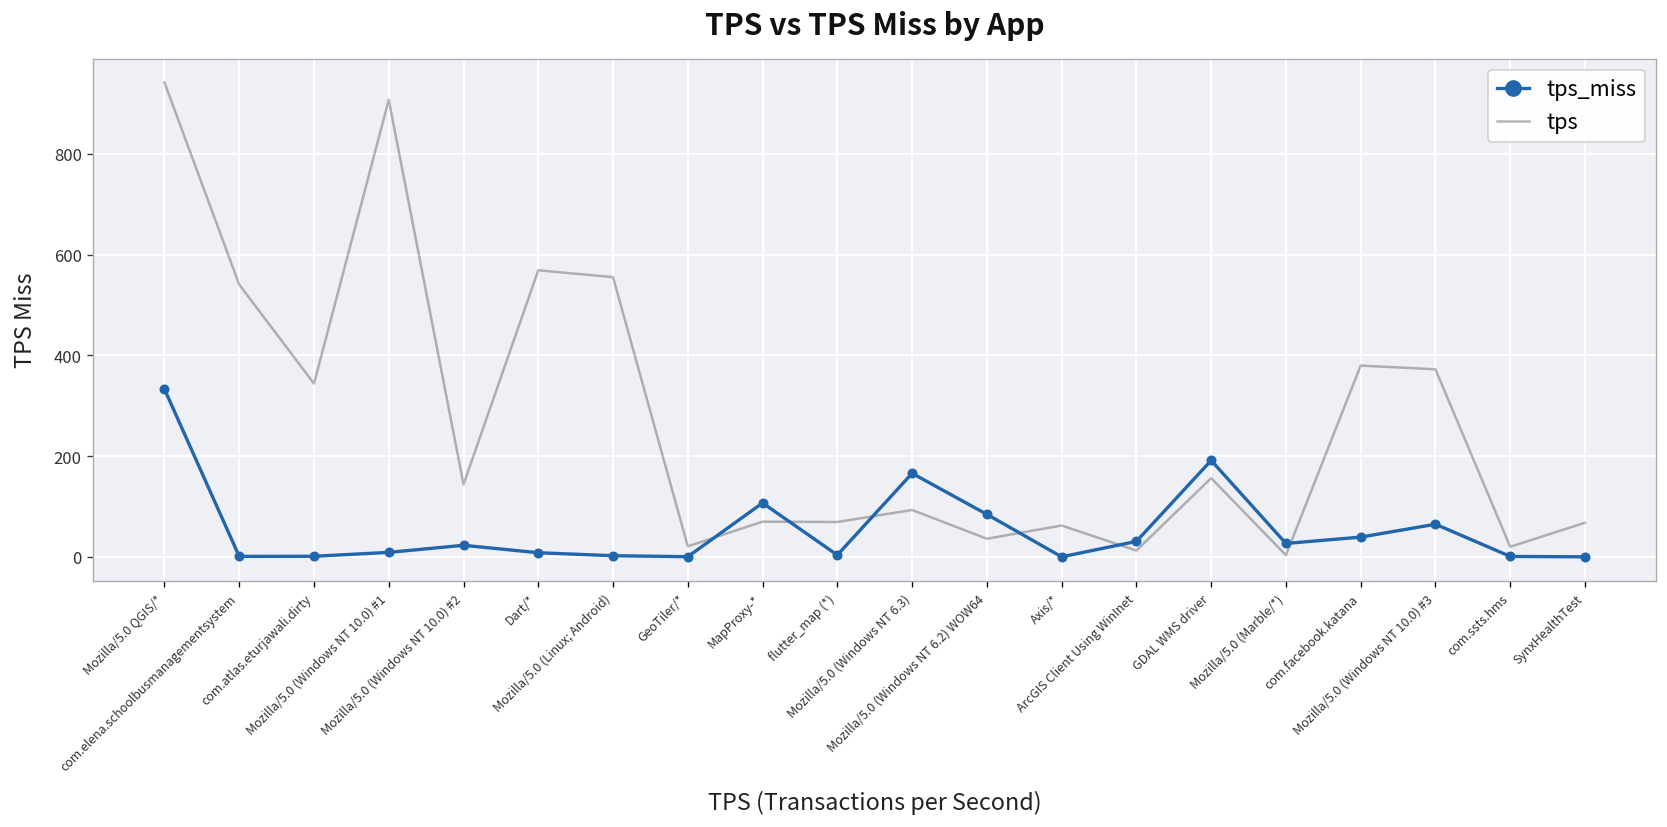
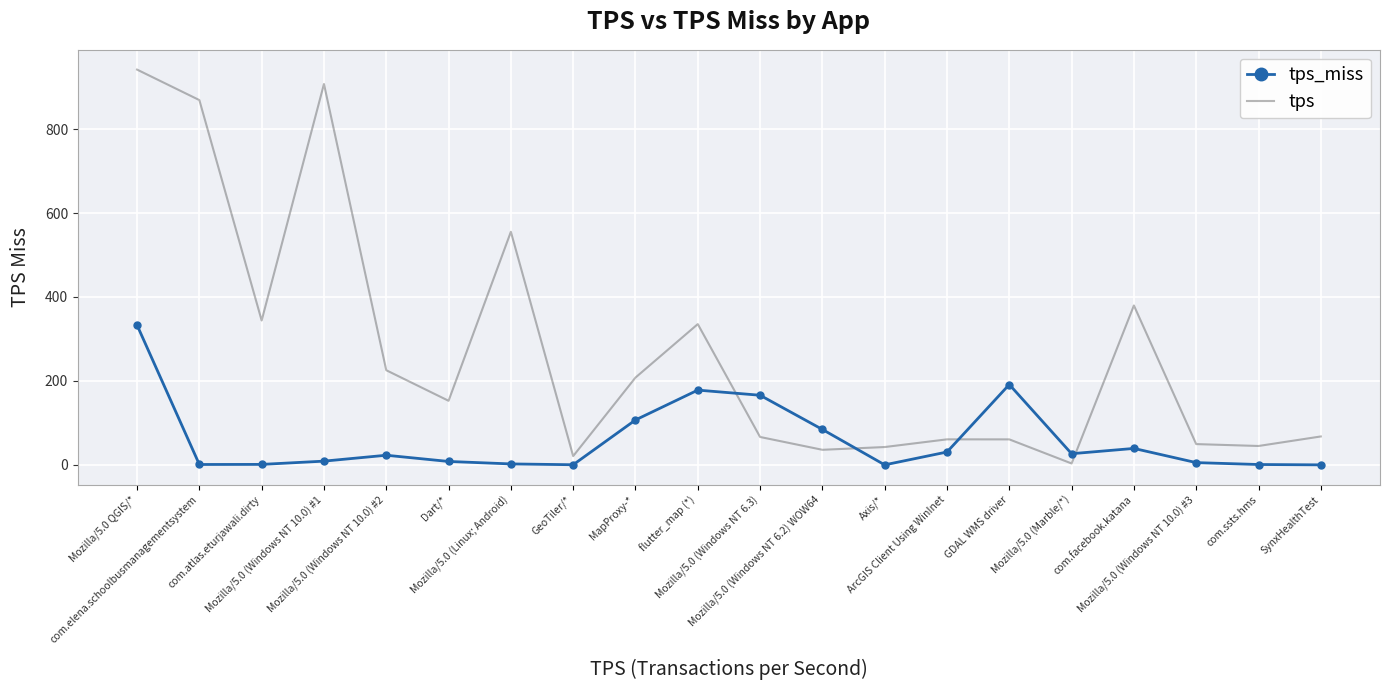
tps, com.elena.schoolbusmanagementsystem: 540 -> 870
tps, Mozilla/5.0 (Windows NT 10.0) #2: 140 -> 230
tps, Dart/*: 570 -> 150
tps, MapProxy-*: 70 -> 210
tps_miss, flutter_map (*): 0 -> 180
tps, flutter_map (*): 70 -> 340
tps, Mozilla/5.0 (Windows NT 6.3): 90 -> 70
tps, Axis/*: 60 -> 40
tps, ArcGIS Client Using WinInet: 10 -> 60
tps, GDAL WMS driver: 160 -> 60
tps_miss, Mozilla/5.0 (Windows NT 10.0) #3: 60 -> 10
tps, Mozilla/5.0 (Windows NT 10.0) #3: 370 -> 50
tps, com.ssts.hms: 20 -> 40
